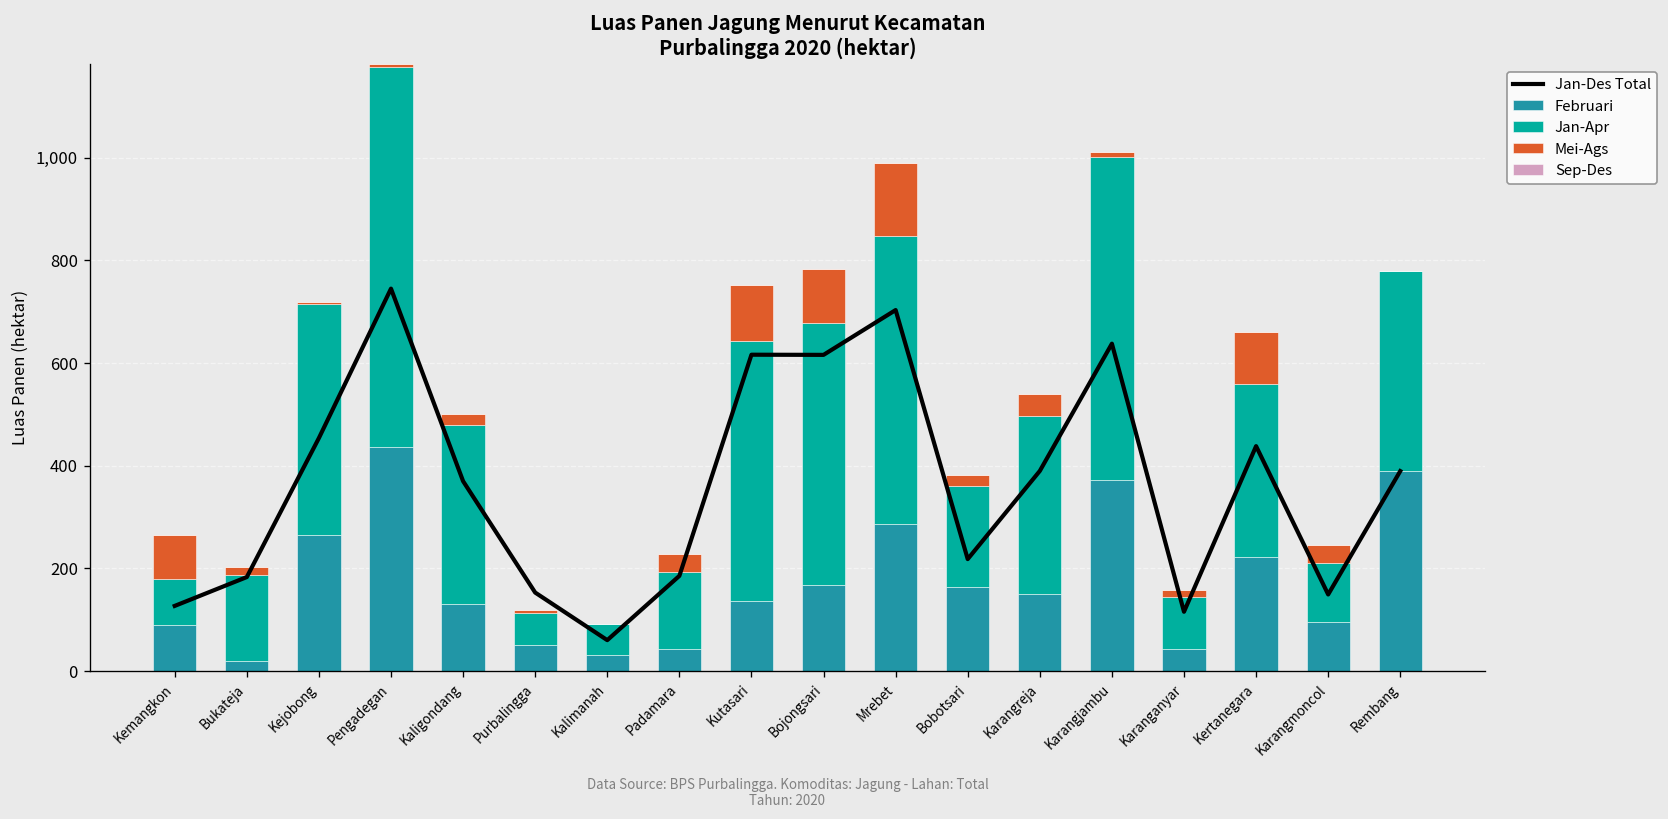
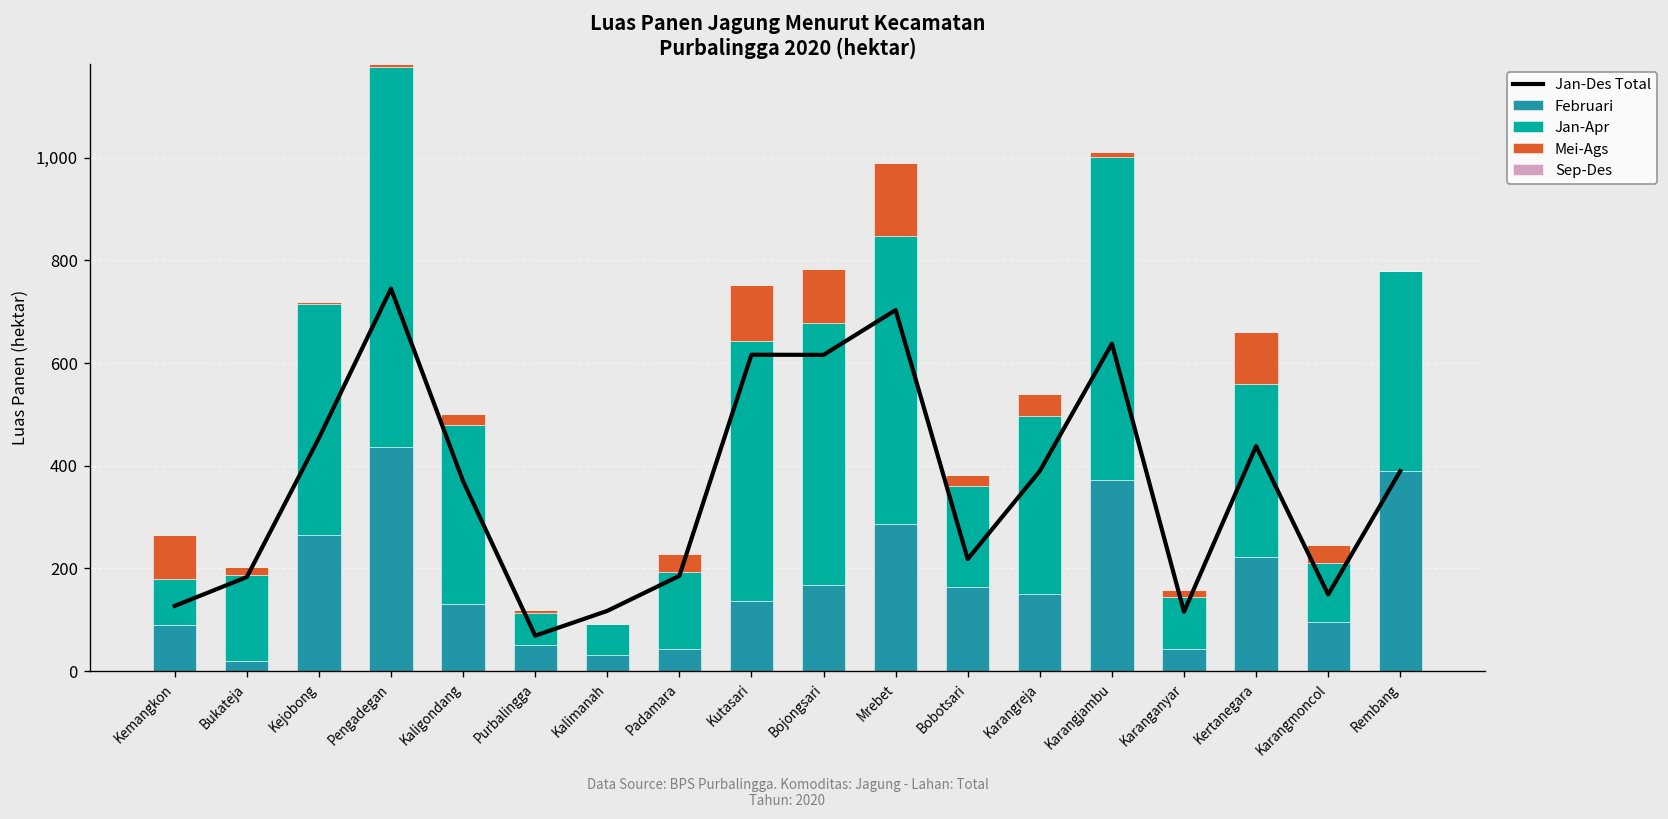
Jan-Des Total, Purbalingga: 150 -> 70
Jan-Des Total, Kalimanah: 60 -> 120
